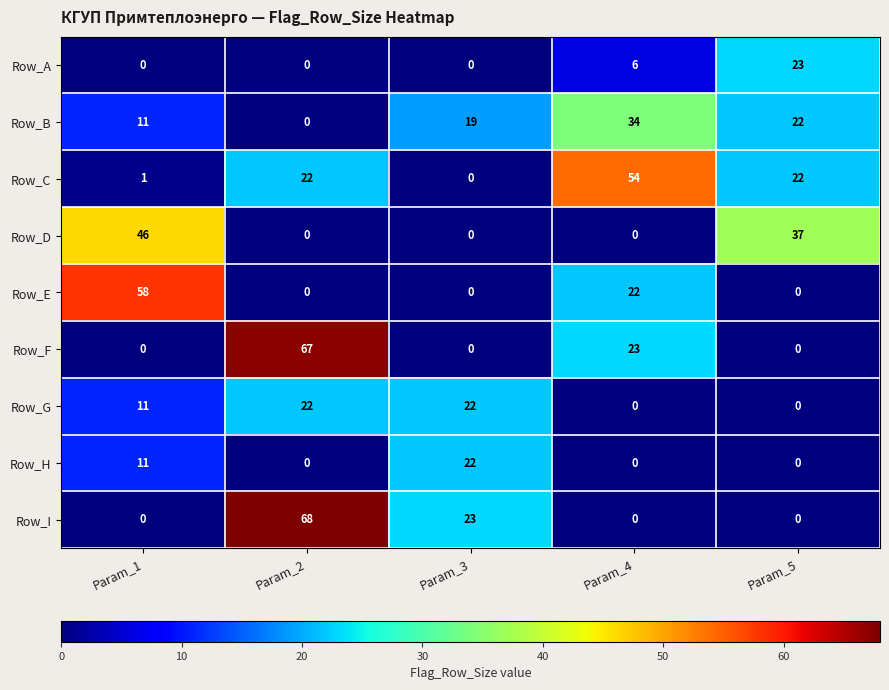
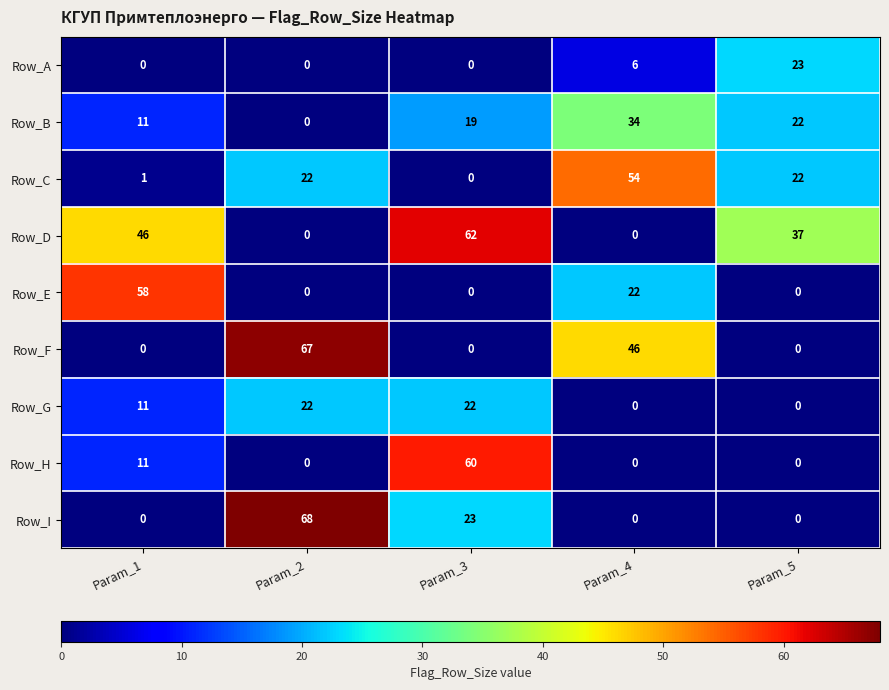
Row_D, Param_3: 0 -> 62
Row_F, Param_4: 23 -> 46
Row_H, Param_3: 22 -> 60
